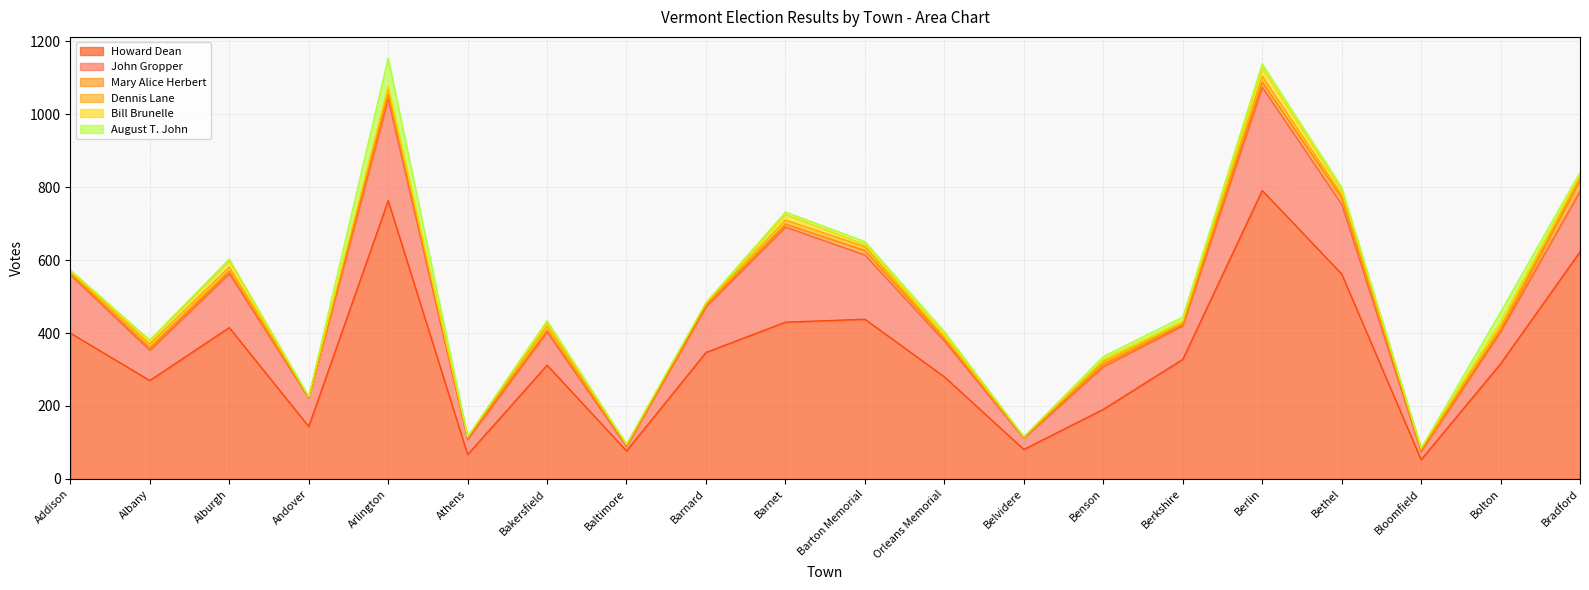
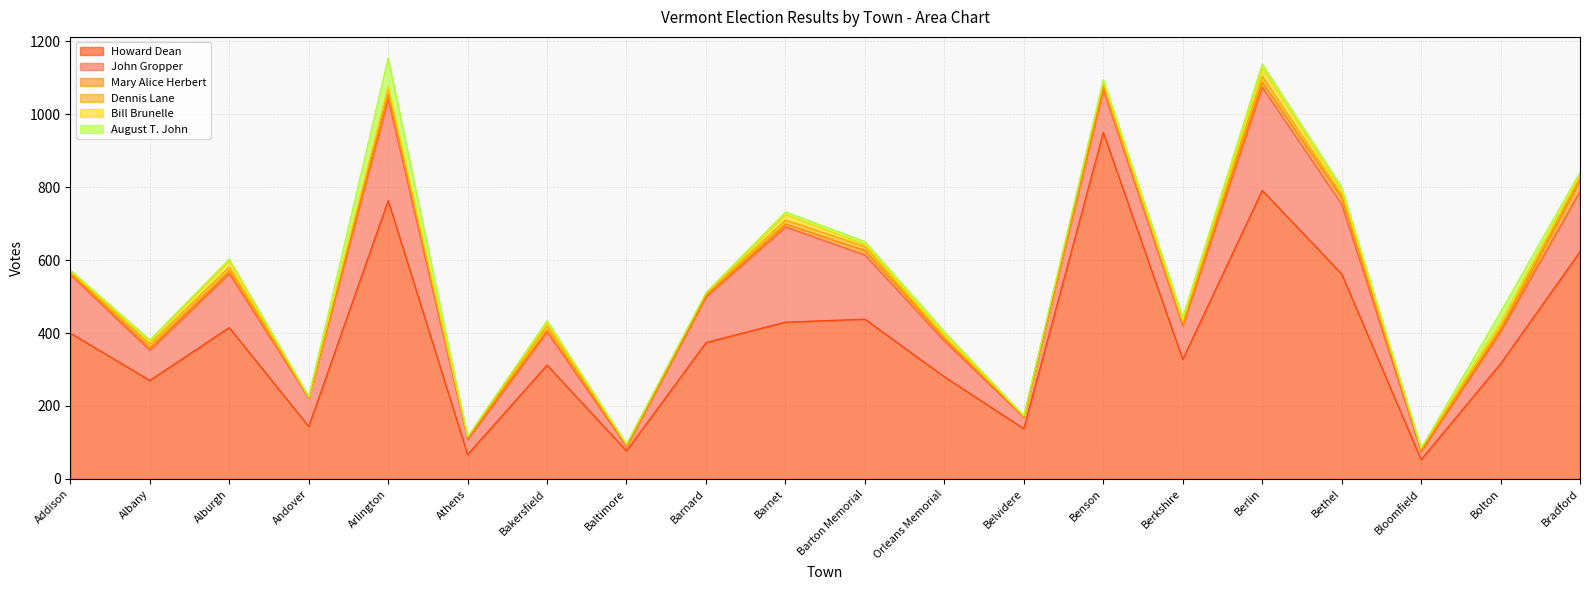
Howard Dean, Barnard: 350 -> 370
Howard Dean, Belvidere: 80 -> 140
Howard Dean, Benson: 190 -> 950
